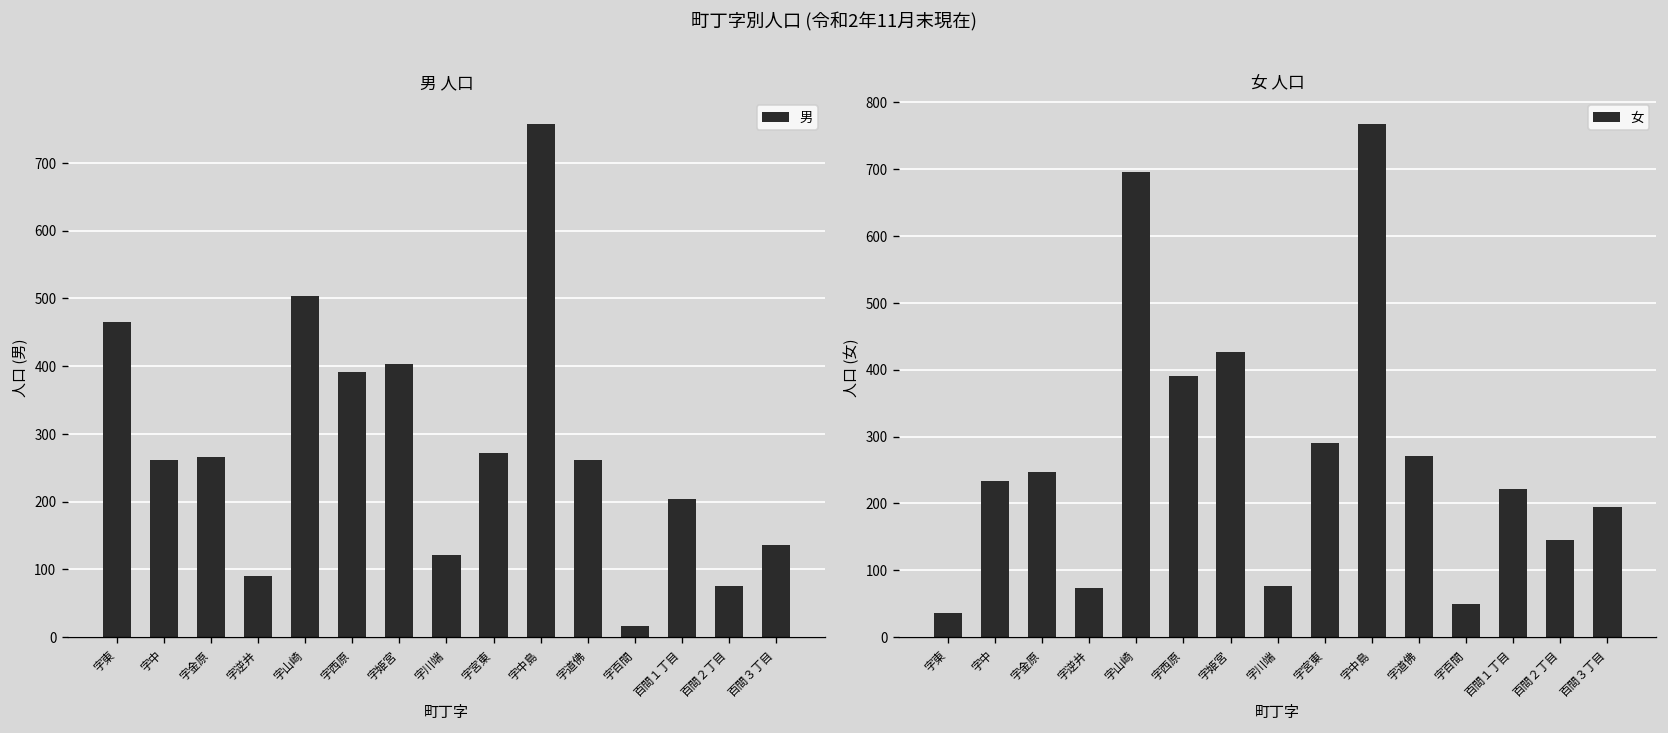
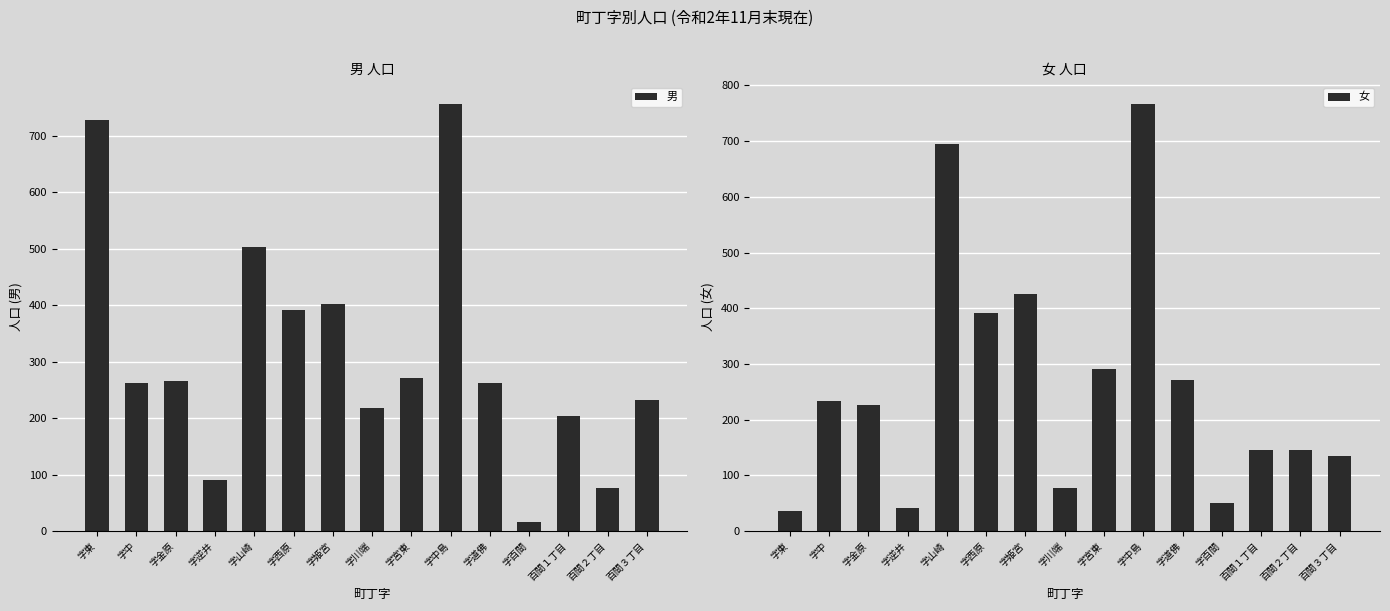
男 人口, 字東: 470 -> 730
男 人口, 字川端: 120 -> 220
男 人口, 百間３丁目: 140 -> 230
女 人口, 字金原: 250 -> 230
女 人口, 字逆井: 70 -> 40
女 人口, 百間１丁目: 220 -> 150
女 人口, 百間３丁目: 190 -> 130
